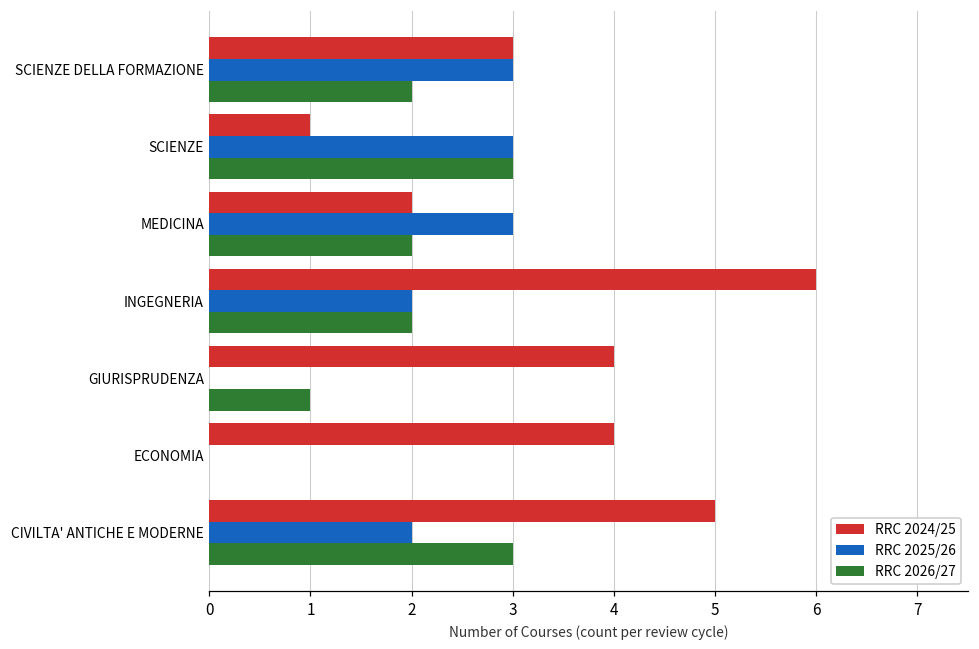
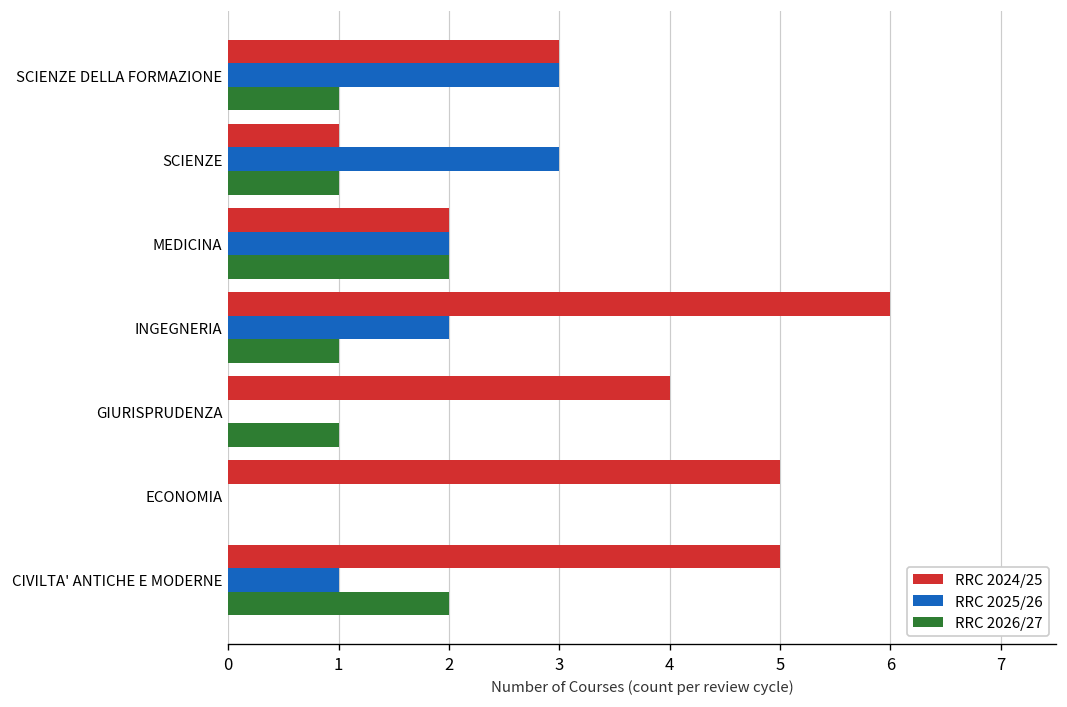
RRC 2026/27, SCIENZE DELLA FORMAZIONE: 2 -> 1
RRC 2026/27, SCIENZE: 3 -> 1
RRC 2025/26, MEDICINA: 3 -> 2
RRC 2026/27, INGEGNERIA: 2 -> 1
RRC 2024/25, ECONOMIA: 4 -> 5
RRC 2025/26, CIVILTA' ANTICHE E MODERNE: 2 -> 1
RRC 2026/27, CIVILTA' ANTICHE E MODERNE: 3 -> 2
